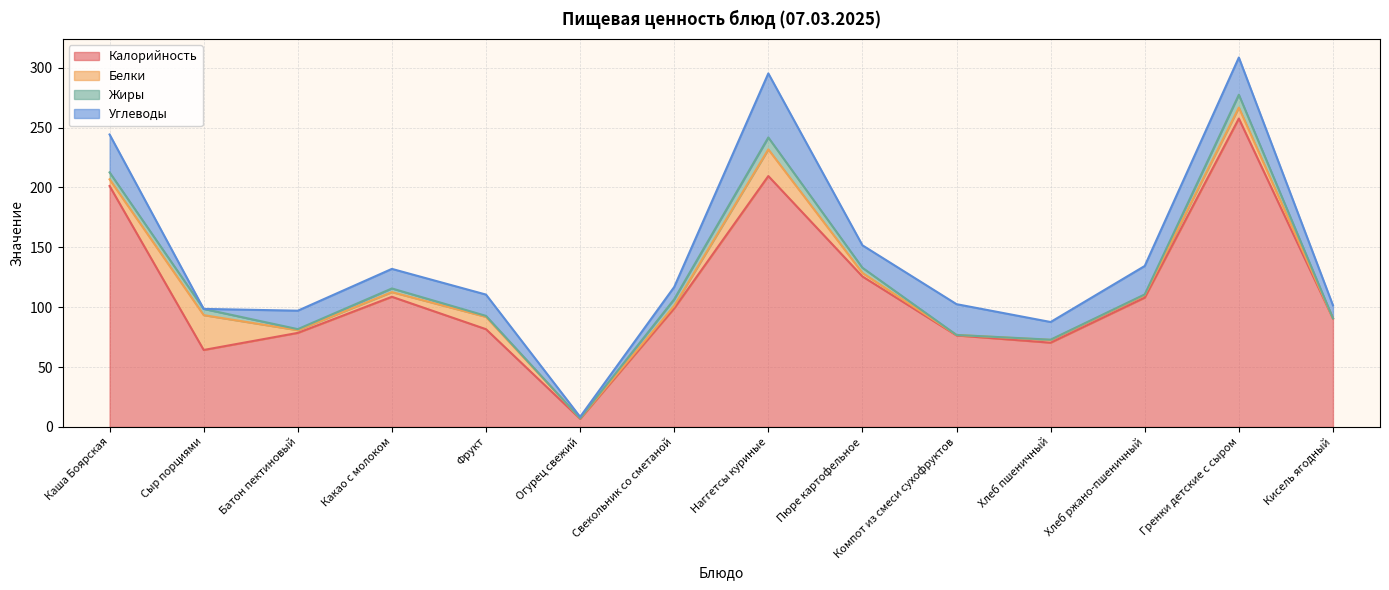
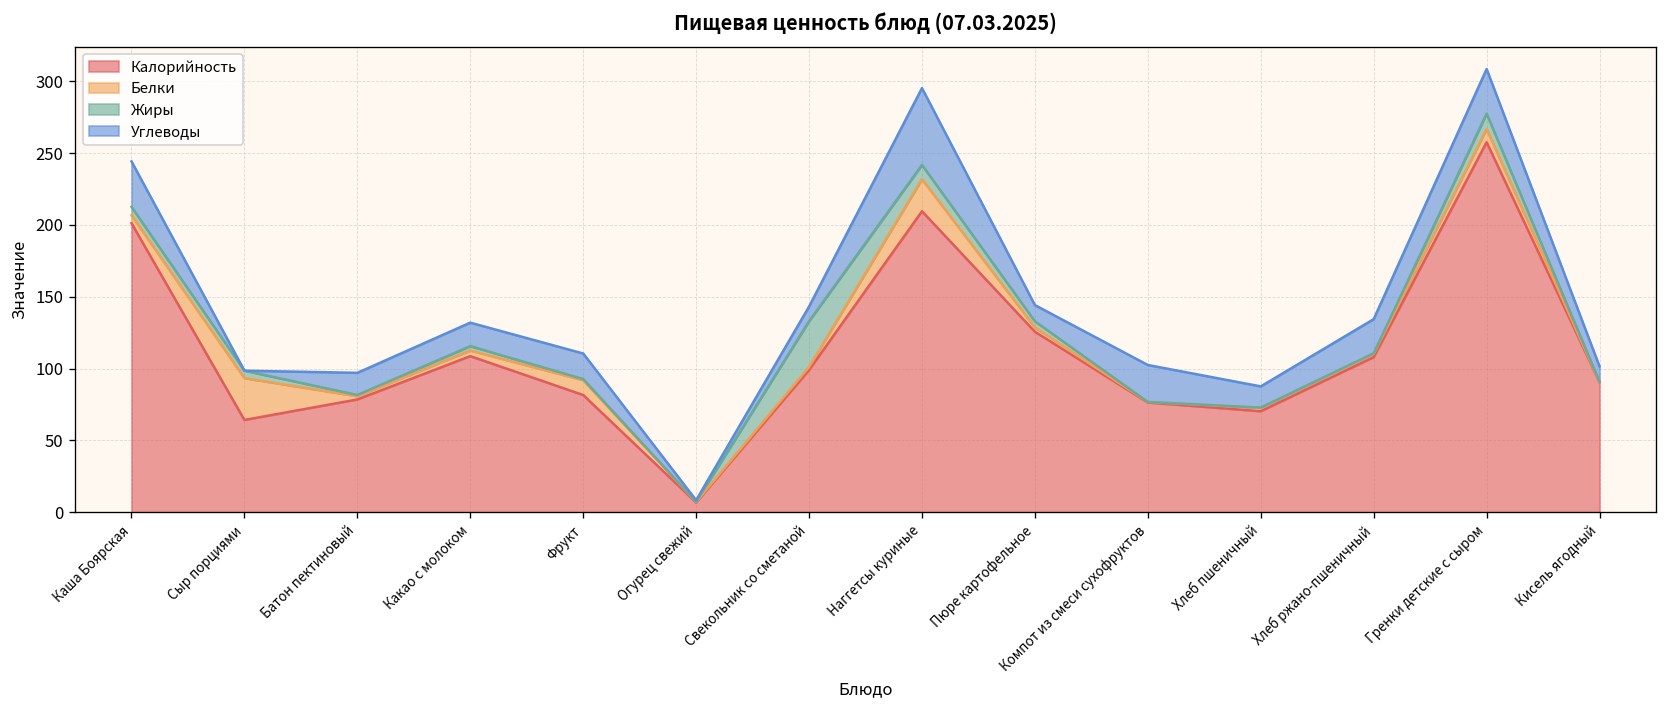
Жиры, Свекольник со сметаной: 6 -> 32
Углеводы, Пюре картофельное: 19 -> 11
